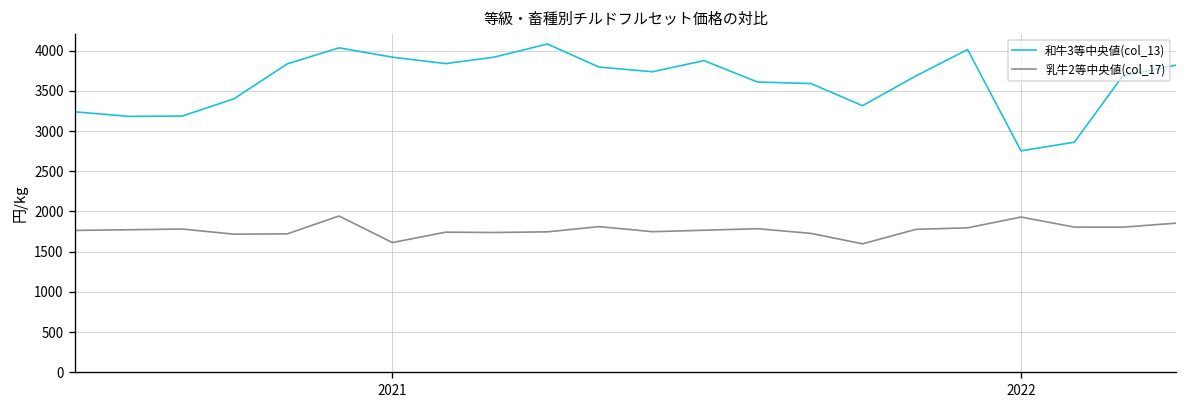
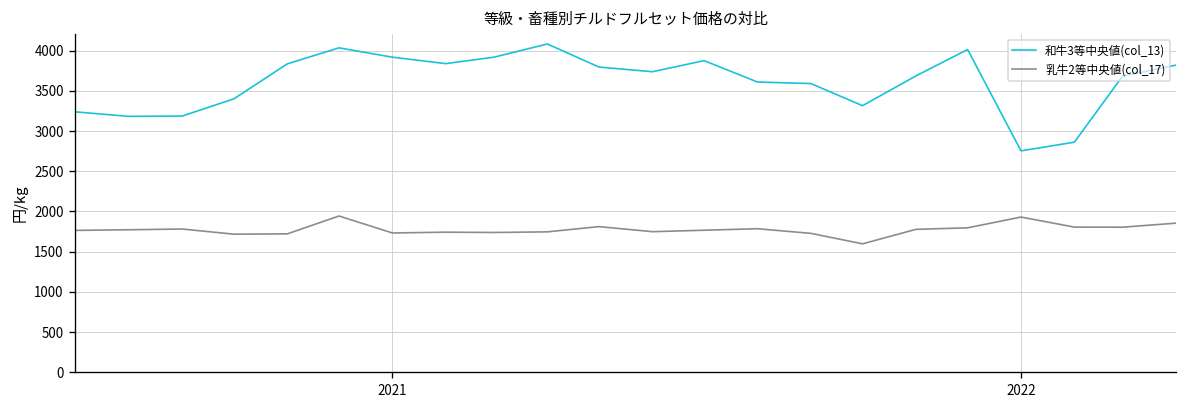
乳牛2等中央値(col_17), 2021: 1600 -> 1700
